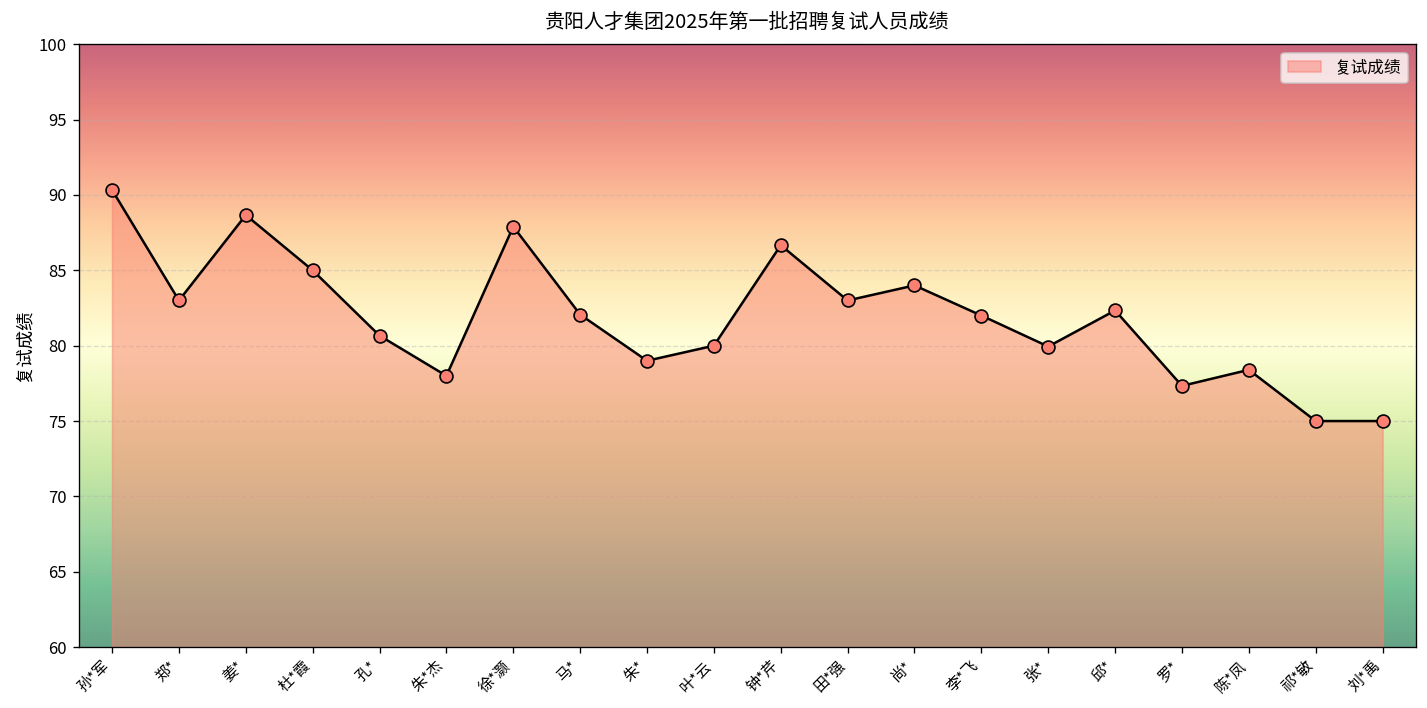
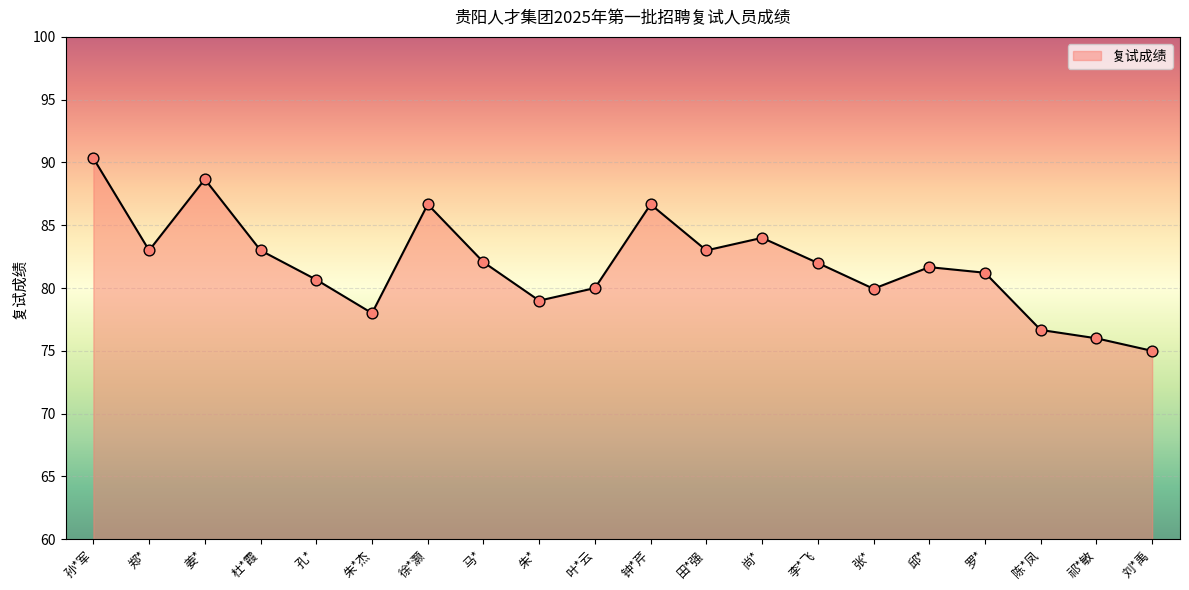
杜*霞: 85 -> 83
徐*灏: 87.9 -> 86.7
邱*: 82.3 -> 81.7
罗*: 77.3 -> 81.2
陈*凤: 78.4 -> 76.7
祁*敏: 75 -> 76
